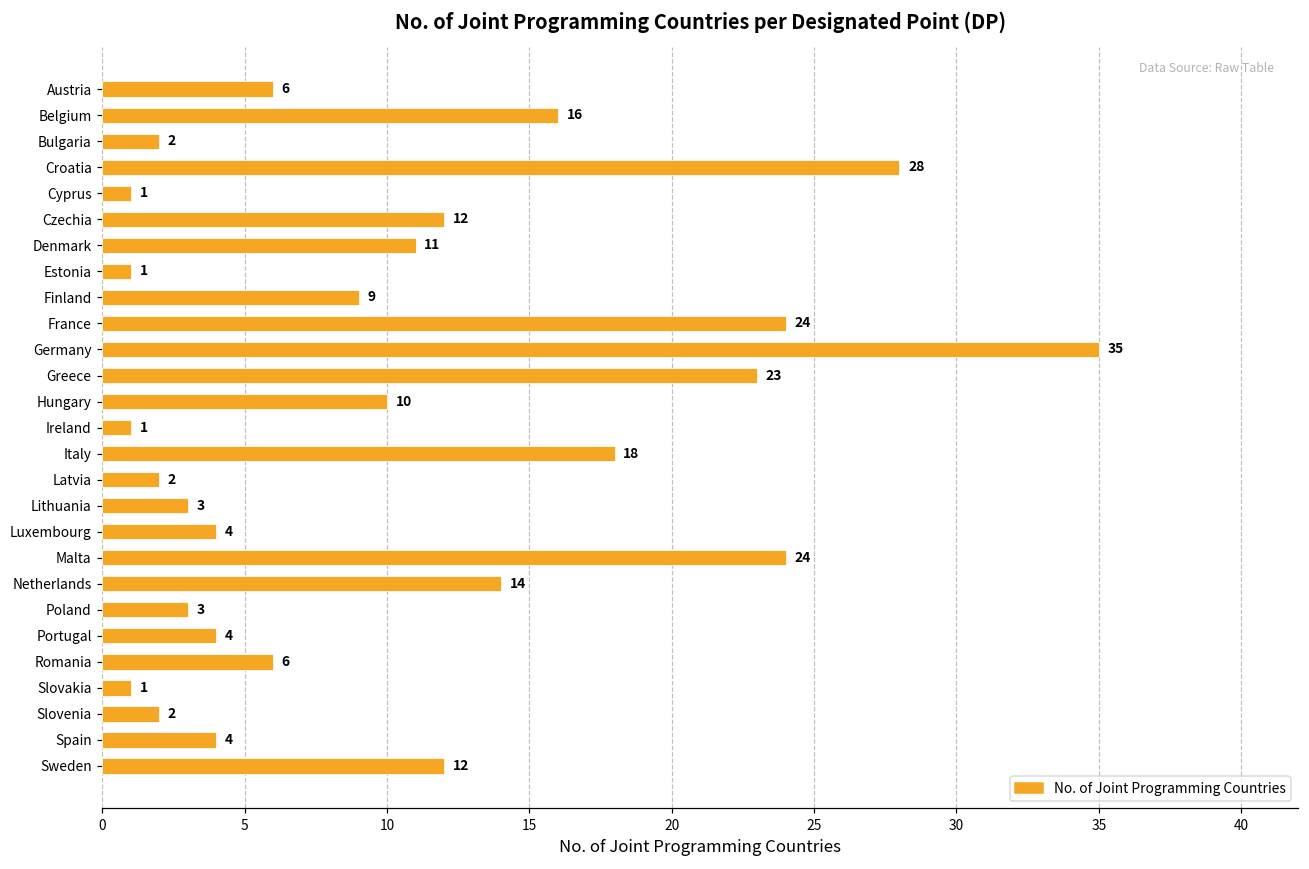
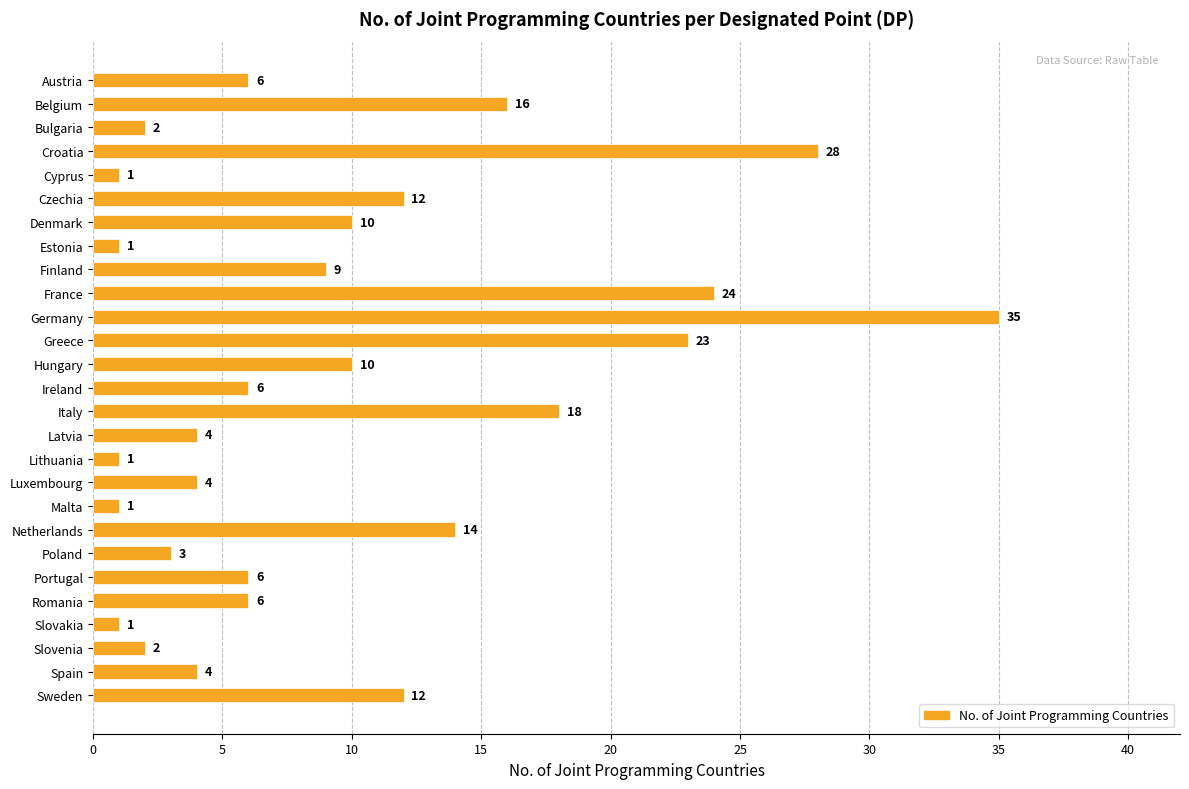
Denmark: 11 -> 10
Ireland: 1 -> 6
Latvia: 2 -> 4
Lithuania: 3 -> 1
Malta: 24 -> 1
Portugal: 4 -> 6
